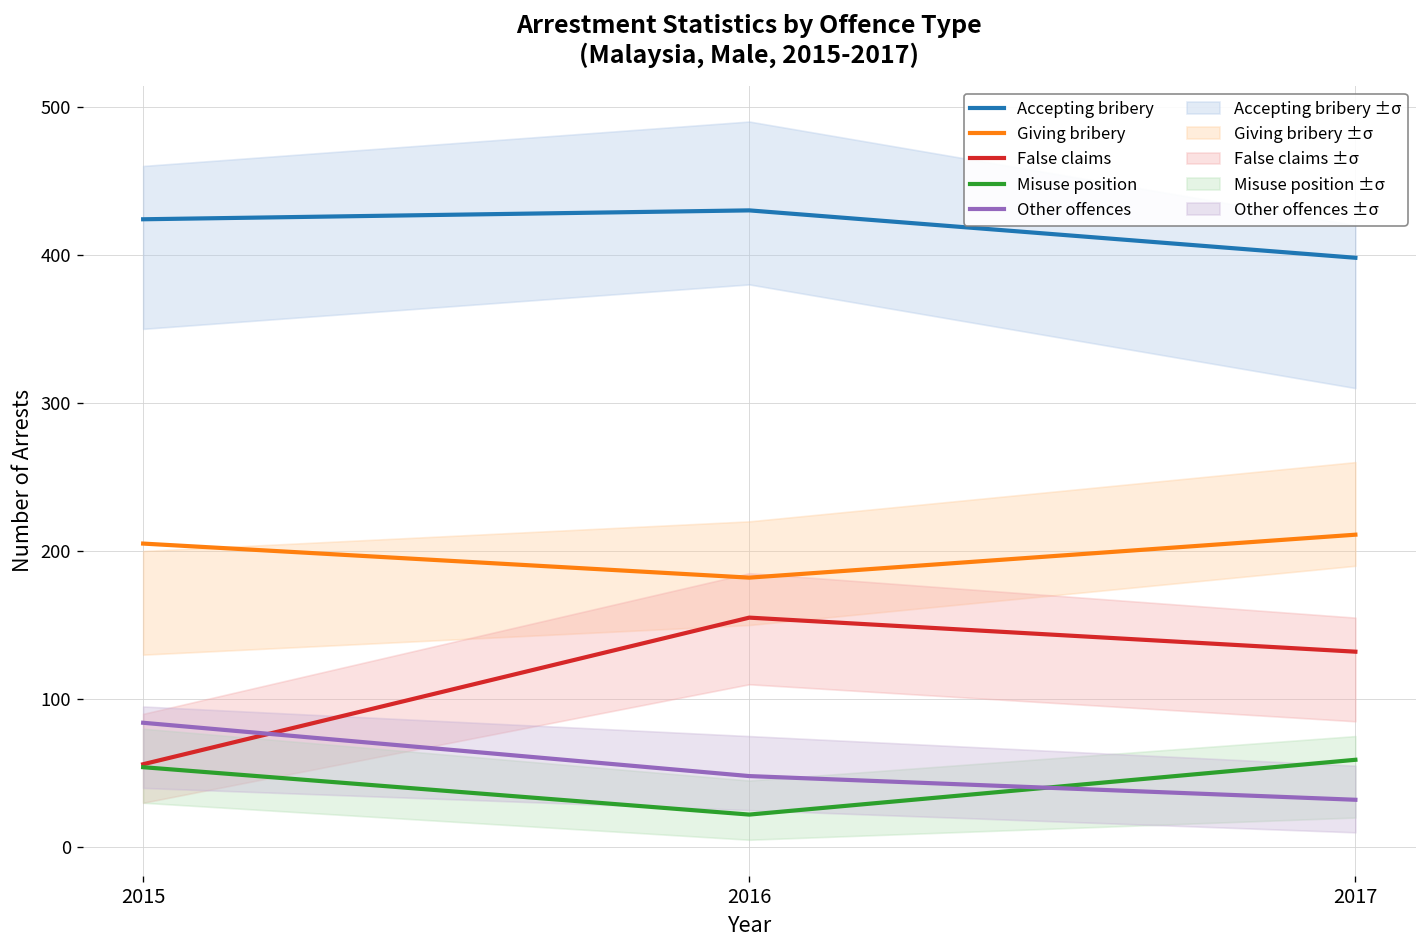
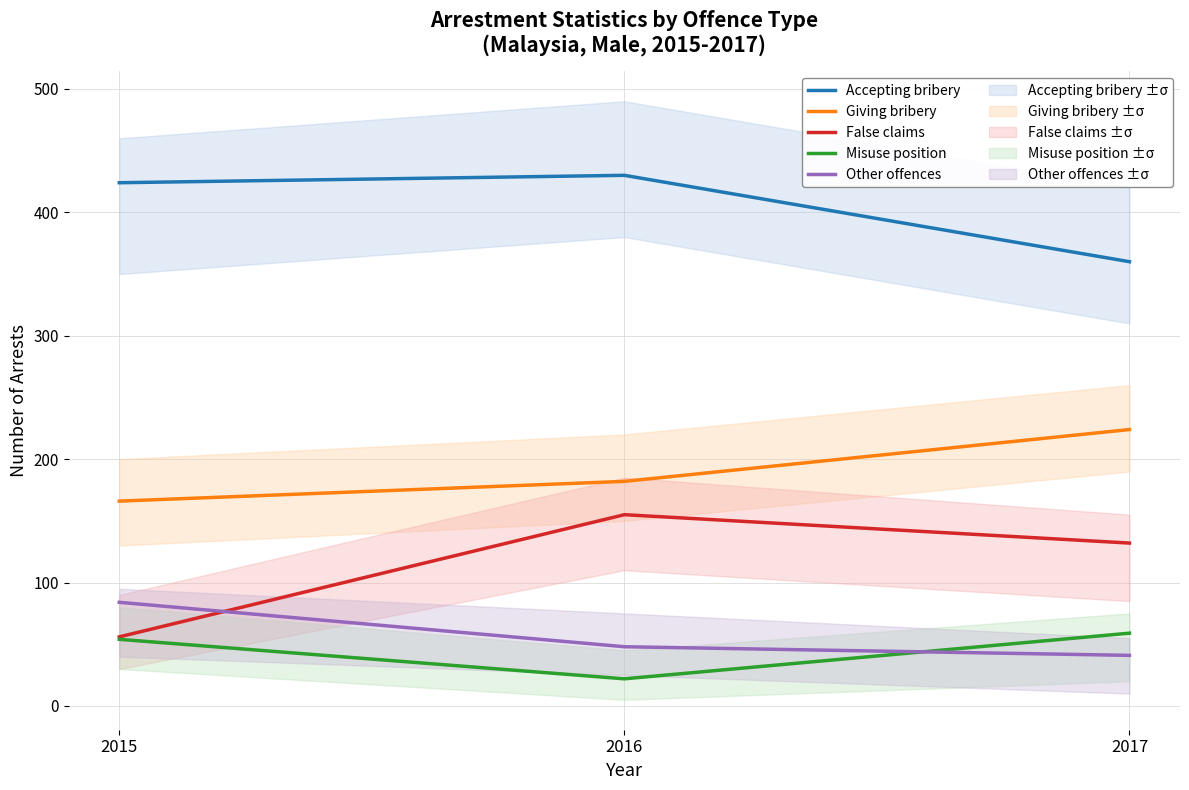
Giving bribery, 2015: 205 -> 166
Accepting bribery, 2017: 398 -> 360
Giving bribery, 2017: 211 -> 224
Other offences, 2017: 32 -> 41
